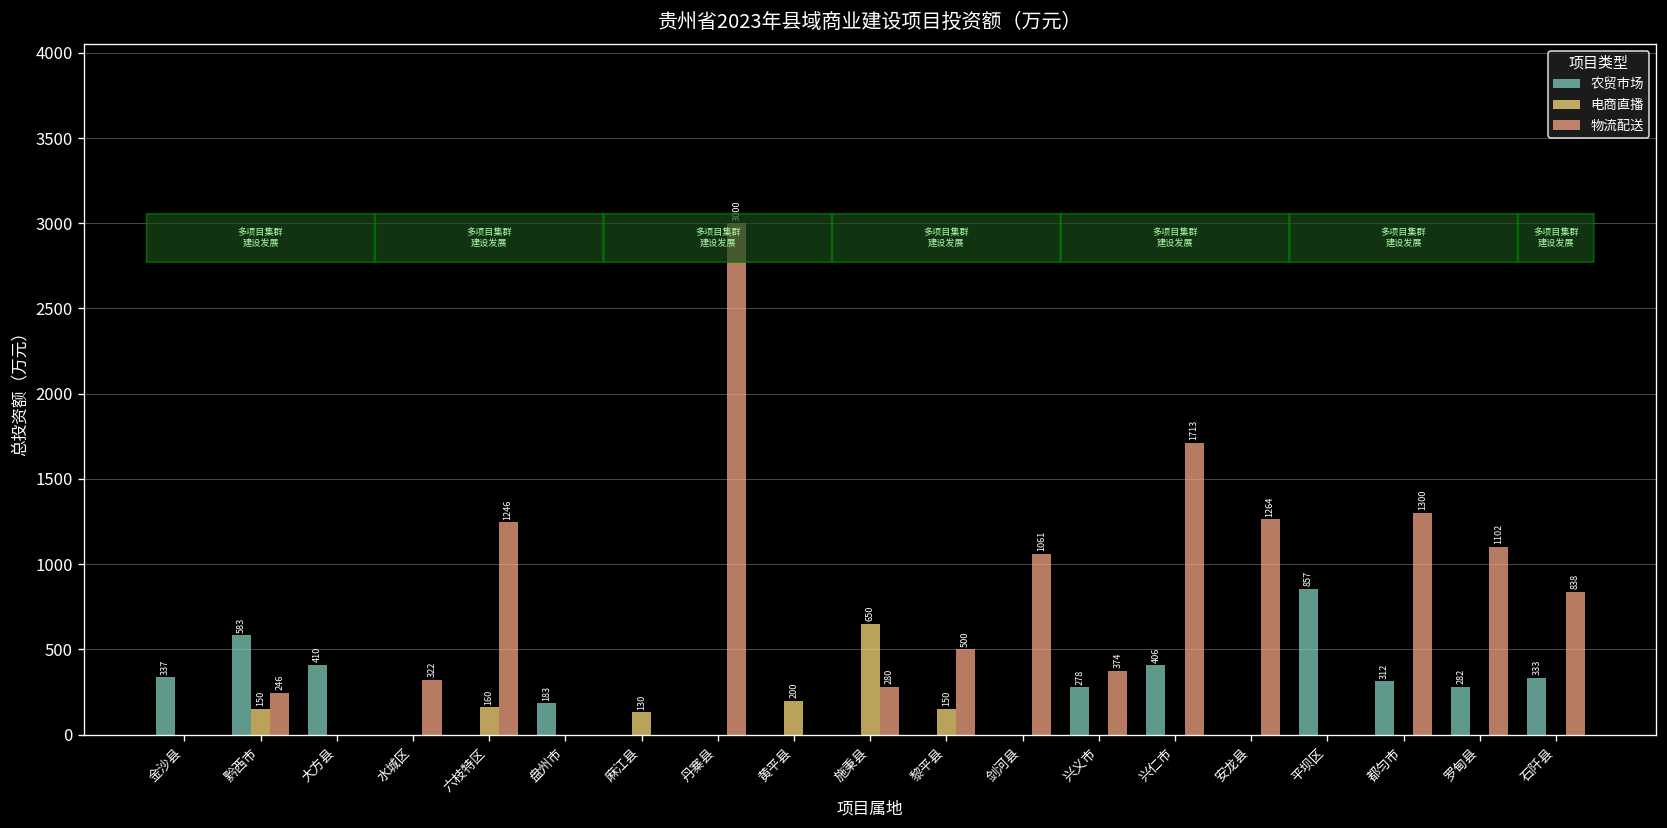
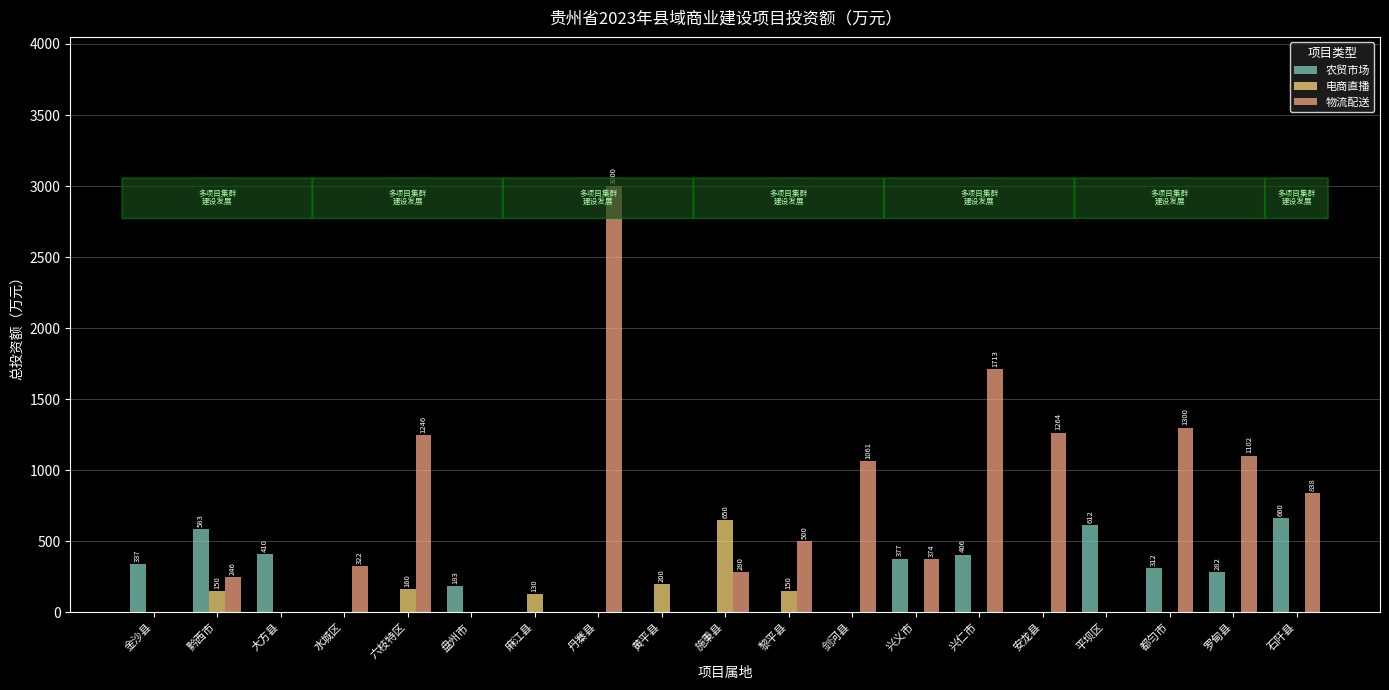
农贸市场, 兴义市: 278 -> 377
农贸市场, 平坝区: 857 -> 612
农贸市场, 石阡县: 333 -> 660
